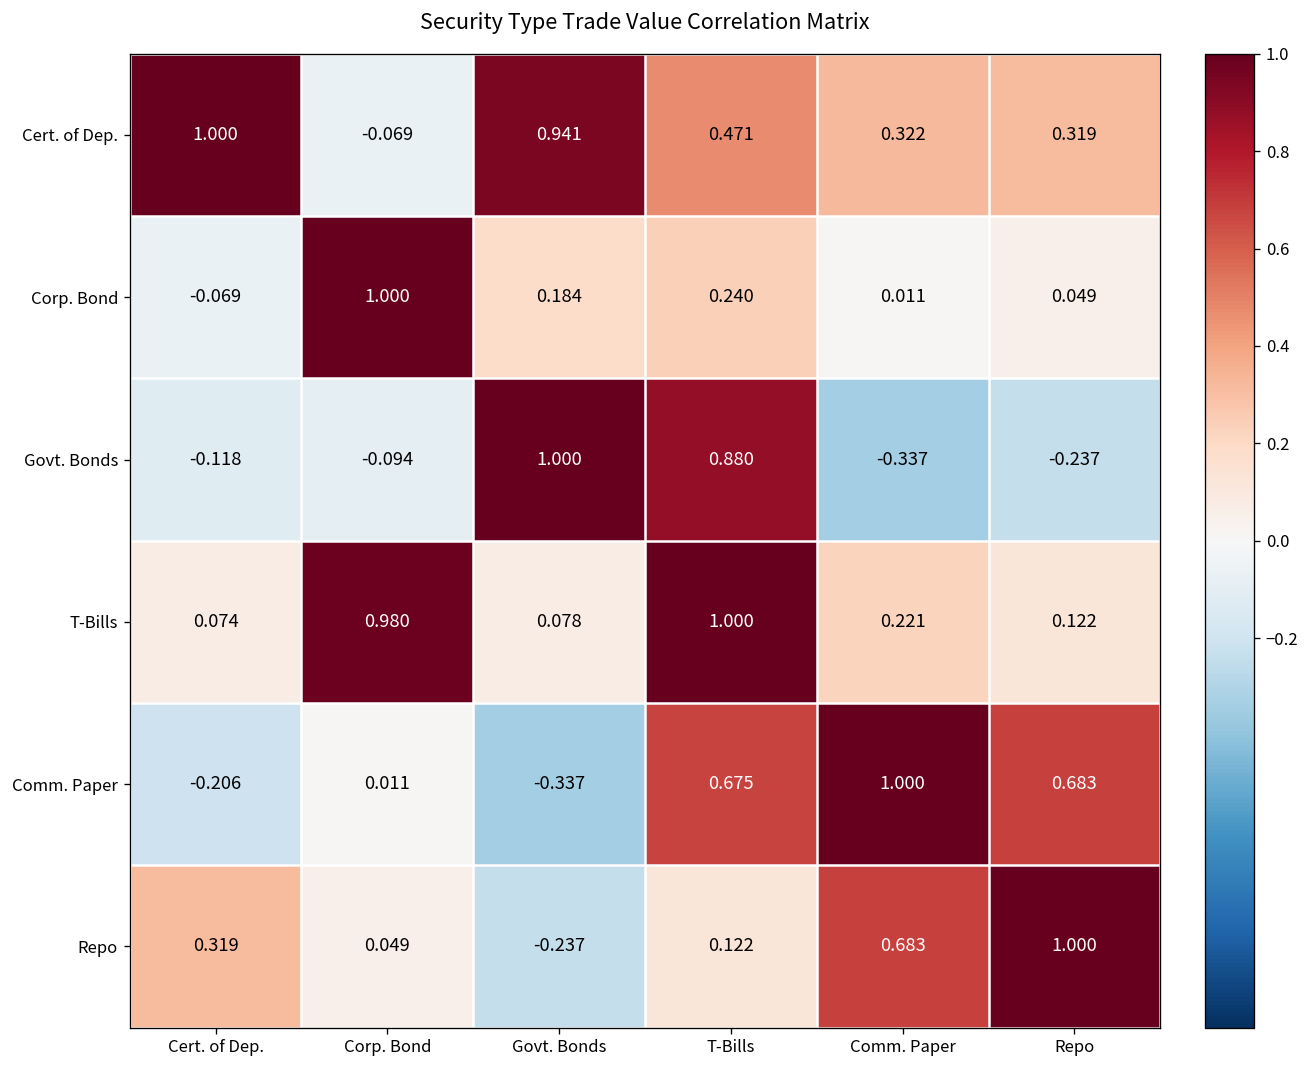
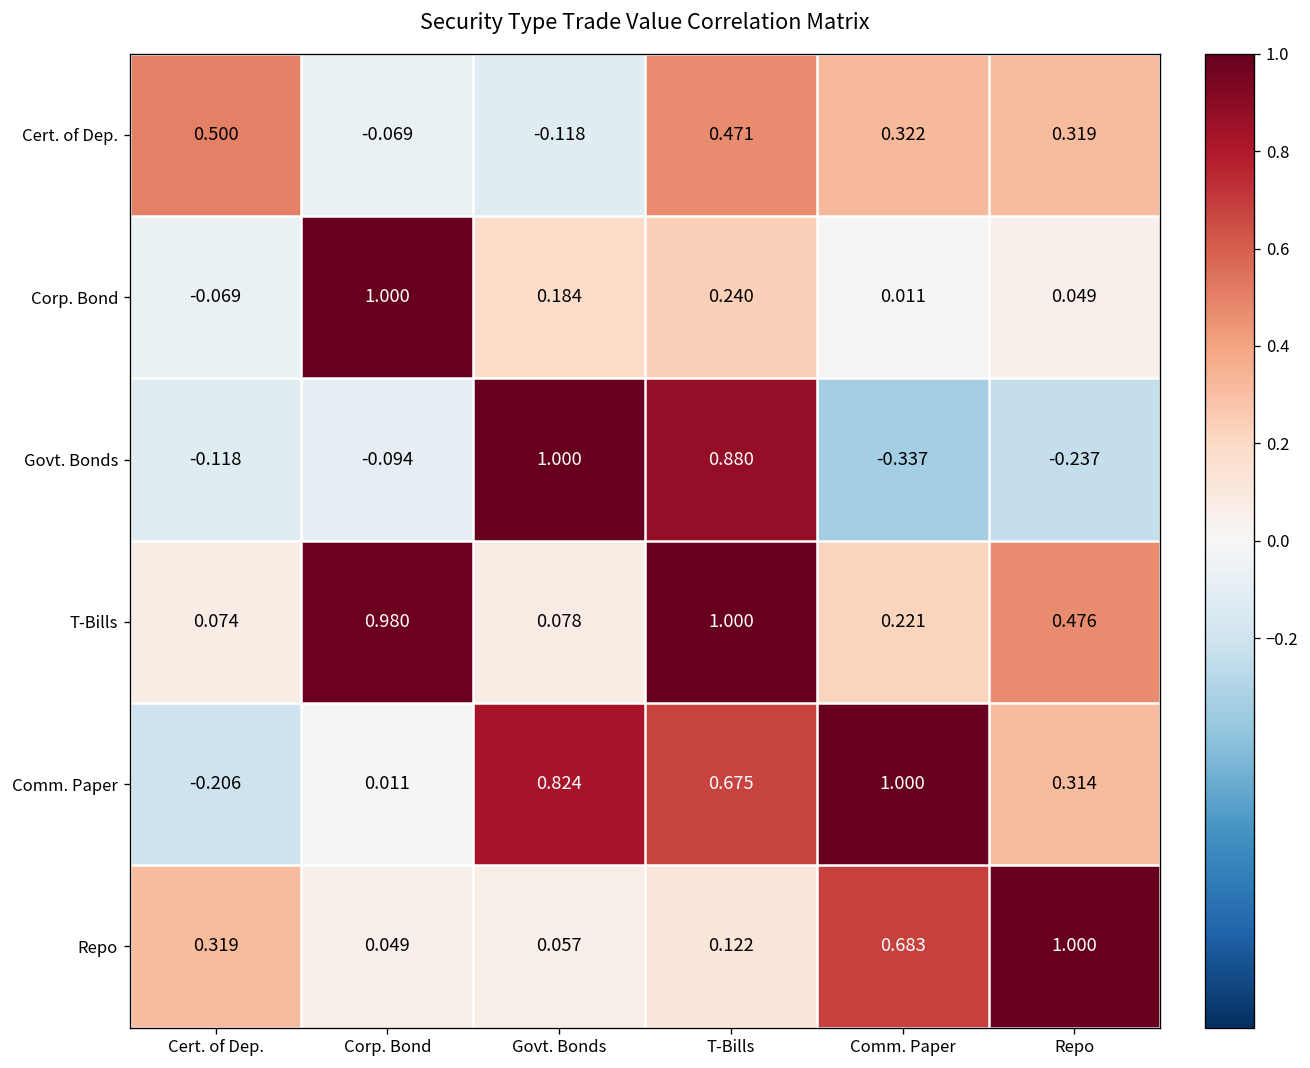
Cert. of Dep., Cert. of Dep.: 1.000 -> 0.500
Cert. of Dep., Govt. Bonds: 0.941 -> -0.118
T-Bills, Repo: 0.122 -> 0.476
Comm. Paper, Govt. Bonds: -0.337 -> 0.824
Comm. Paper, Repo: 0.683 -> 0.314
Repo, Govt. Bonds: -0.237 -> 0.057
